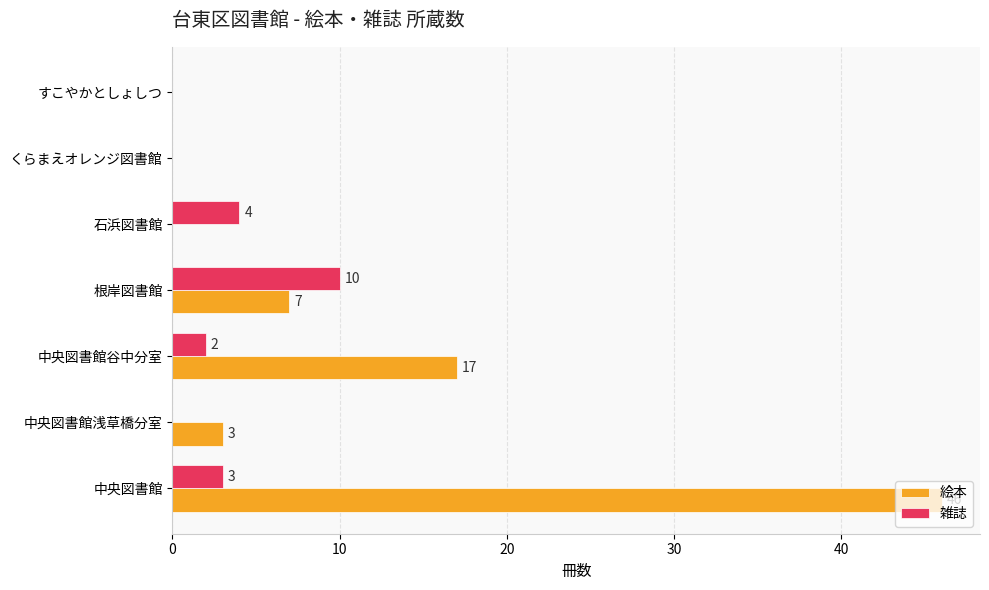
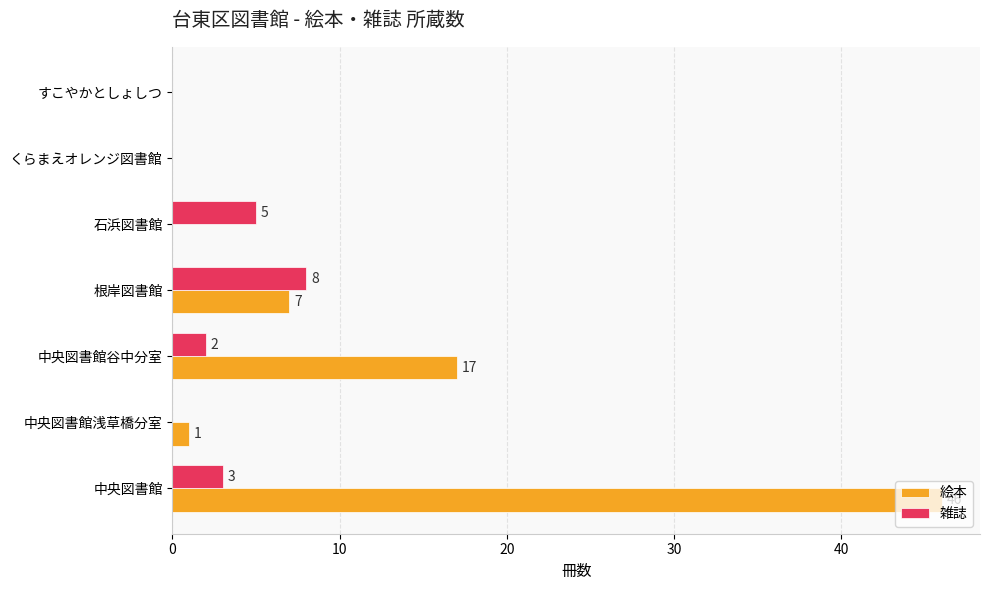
雑誌, 石浜図書館: 4 -> 5
雑誌, 根岸図書館: 10 -> 8
絵本, 中央図書館浅草橋分室: 3 -> 1
